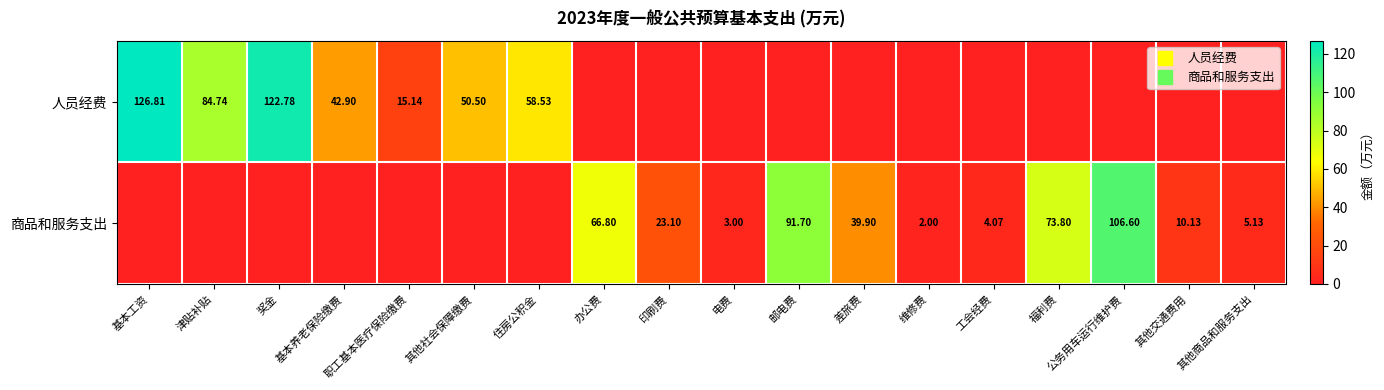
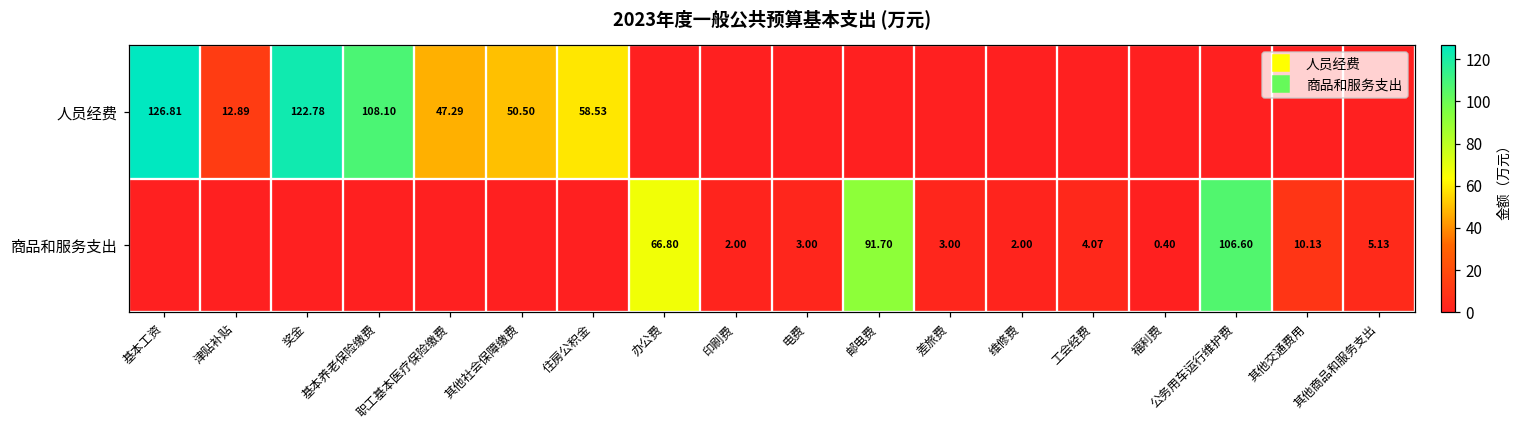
人员经费, 津贴补贴: 84.74 -> 12.89
人员经费, 基本养老保险缴费: 42.90 -> 108.10
人员经费, 职工基本医疗保险缴费: 15.14 -> 47.29
商品和服务支出, 印刷费: 23.10 -> 2.00
商品和服务支出, 差旅费: 39.90 -> 3.00
商品和服务支出, 福利费: 73.80 -> 0.40
